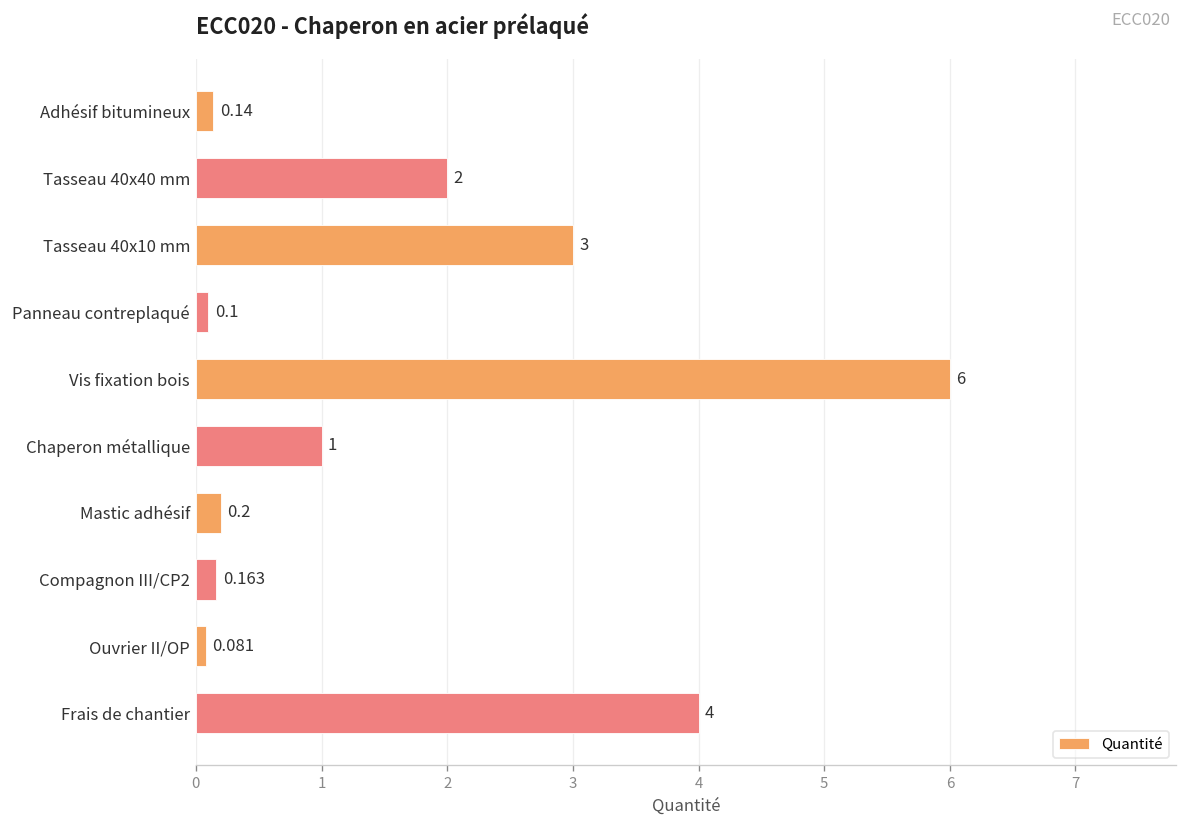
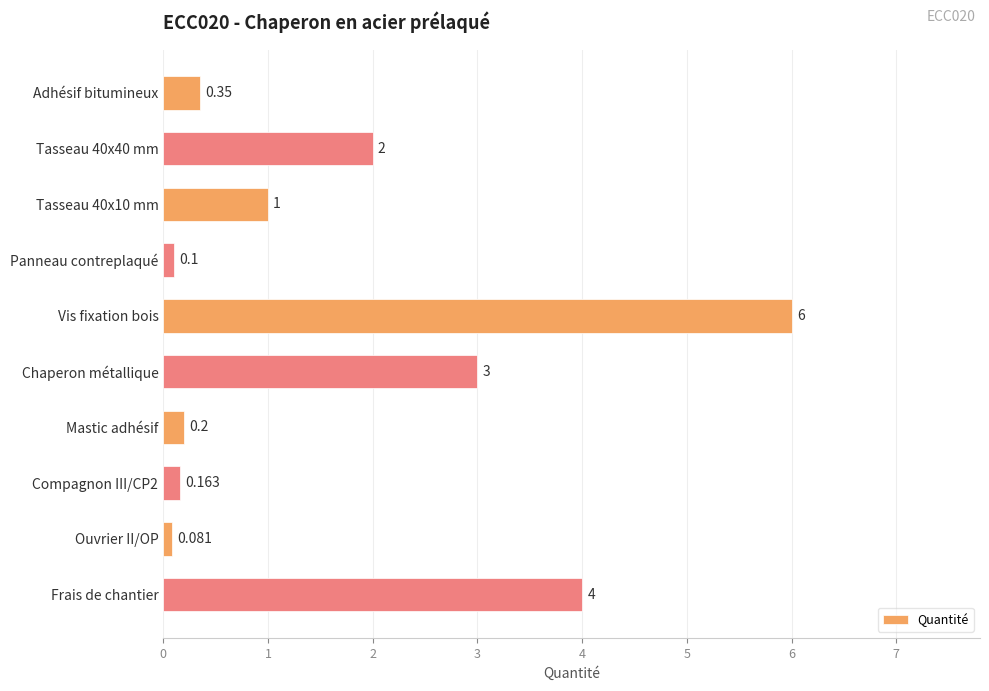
Adhésif bitumineux: 0.14 -> 0.35
Tasseau 40x10 mm: 3 -> 1
Chaperon métallique: 1 -> 3
